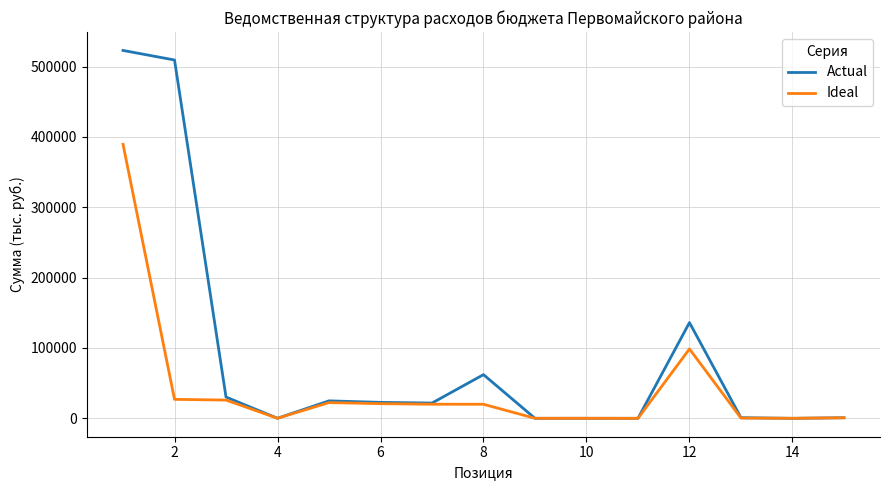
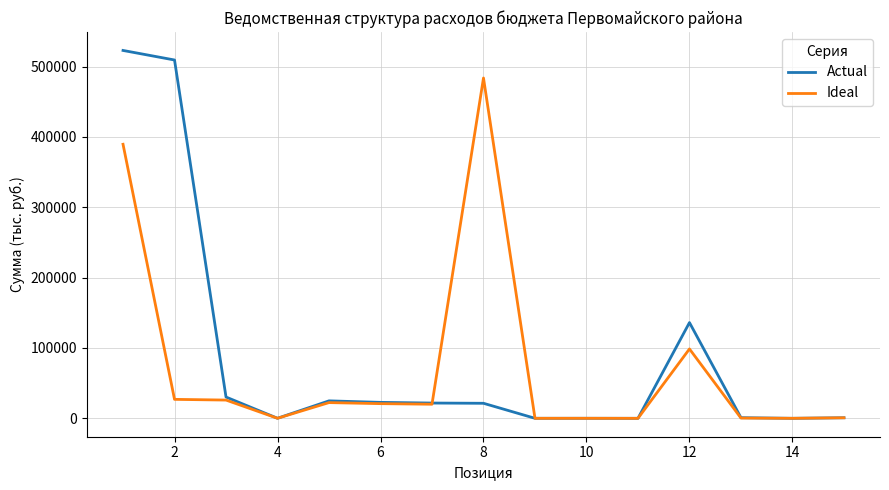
Actual, 8: 60000 -> 20000
Ideal, 8: 20000 -> 480000
